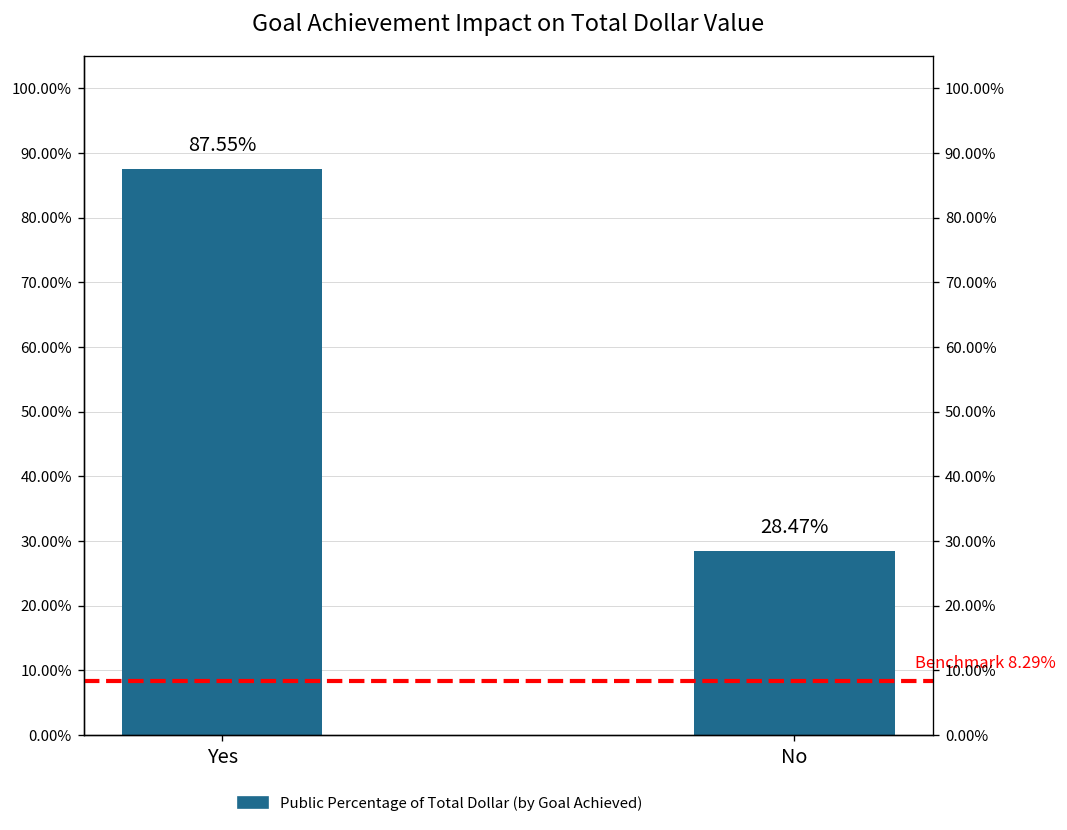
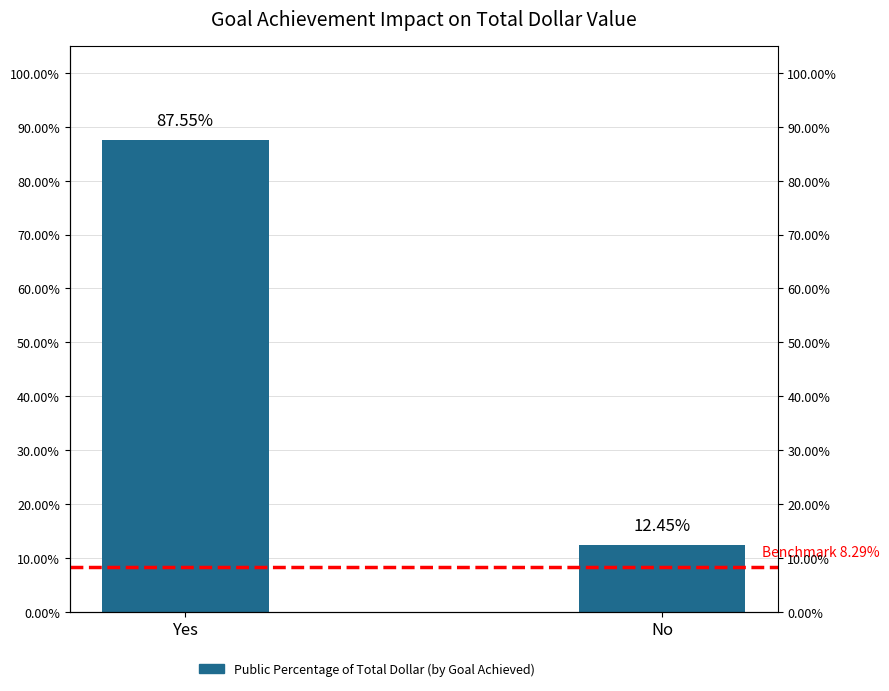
No: 28.47% -> 12.45%
